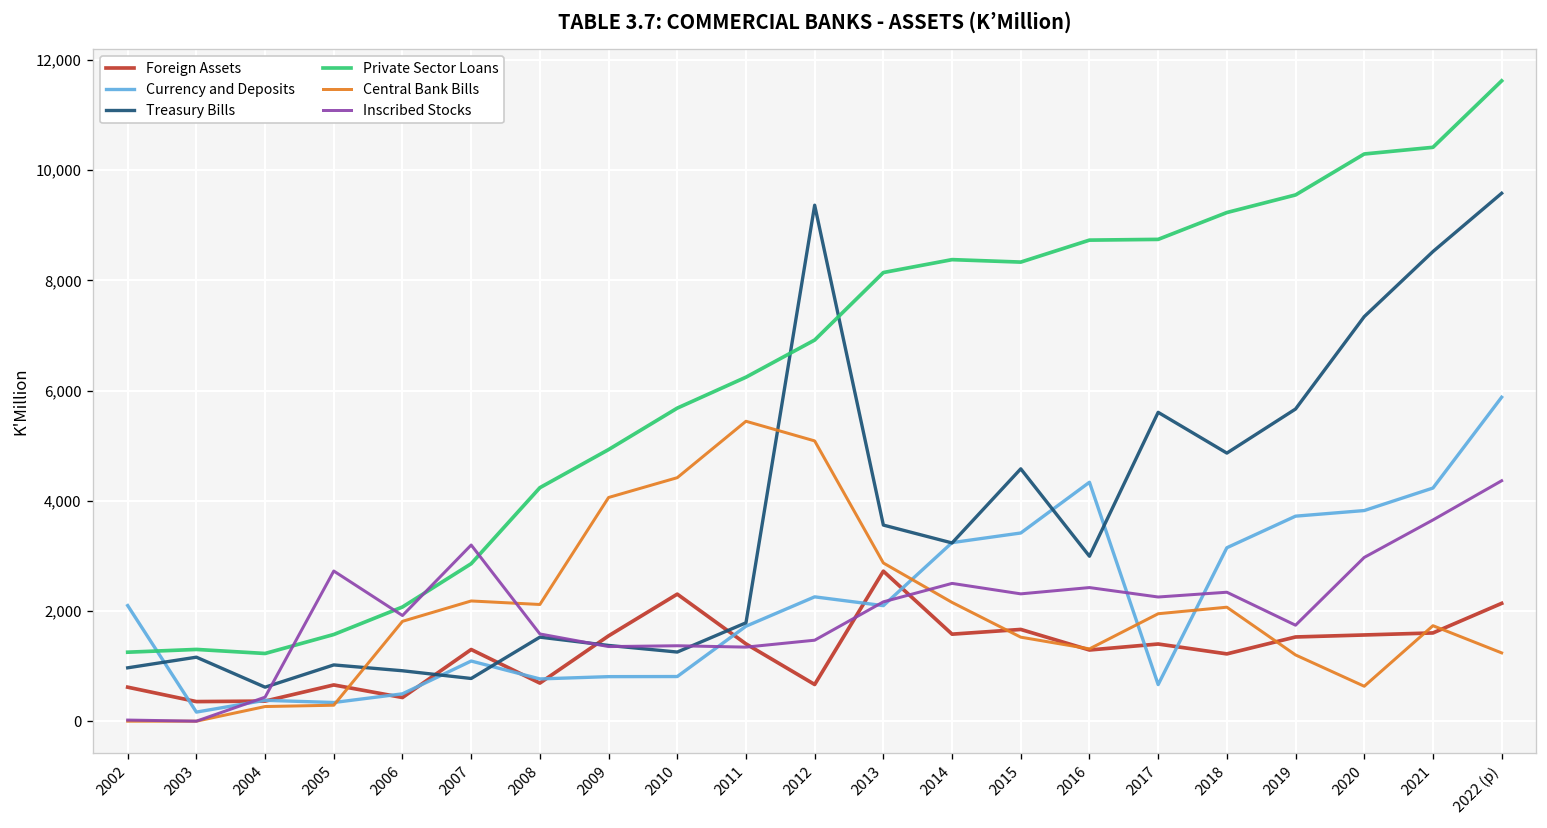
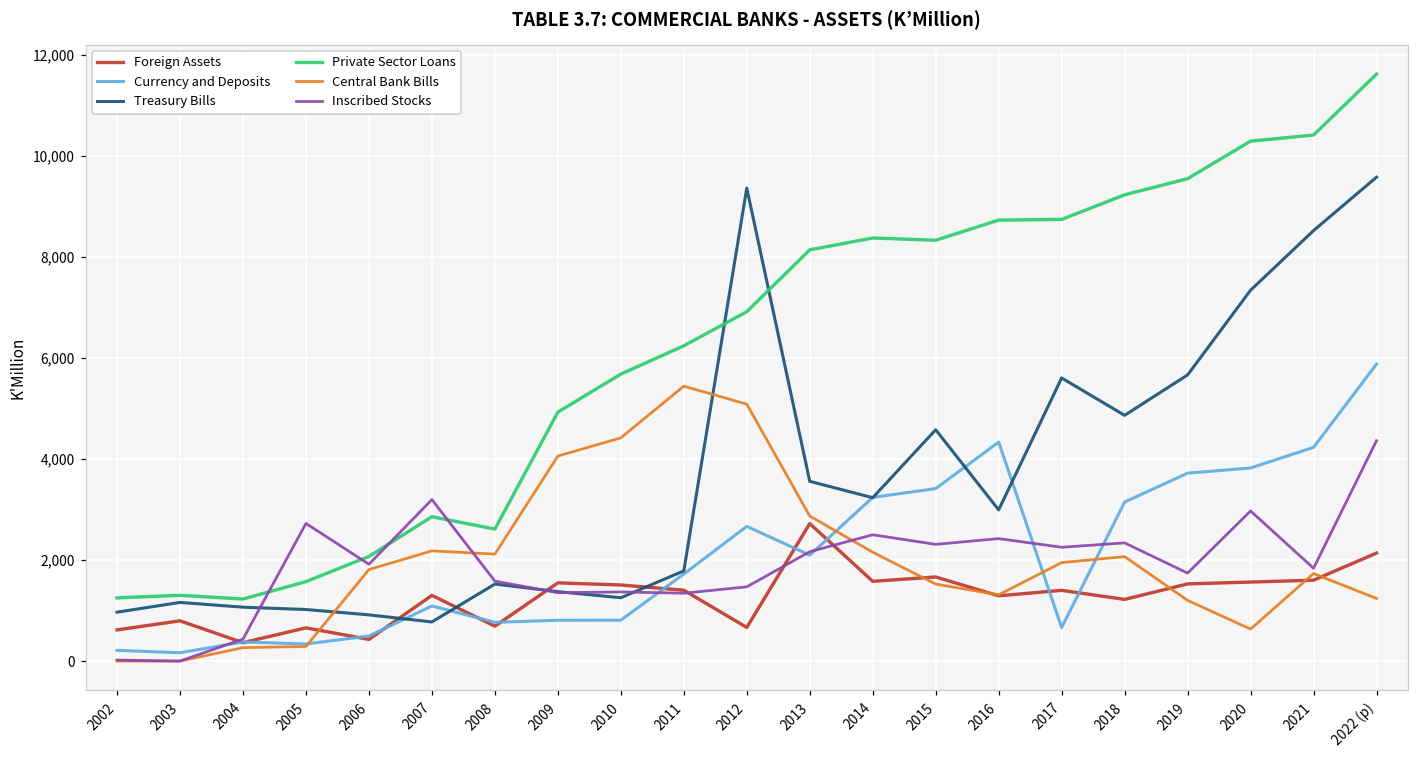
Currency and Deposits, 2002: 2,100 -> 200
Foreign Assets, 2003: 400 -> 800
Treasury Bills, 2004: 600 -> 1,100
Private Sector Loans, 2008: 4,200 -> 2,600
Foreign Assets, 2010: 2,300 -> 1,500
Currency and Deposits, 2012: 2,300 -> 2,700
Inscribed Stocks, 2021: 3,700 -> 1,800
